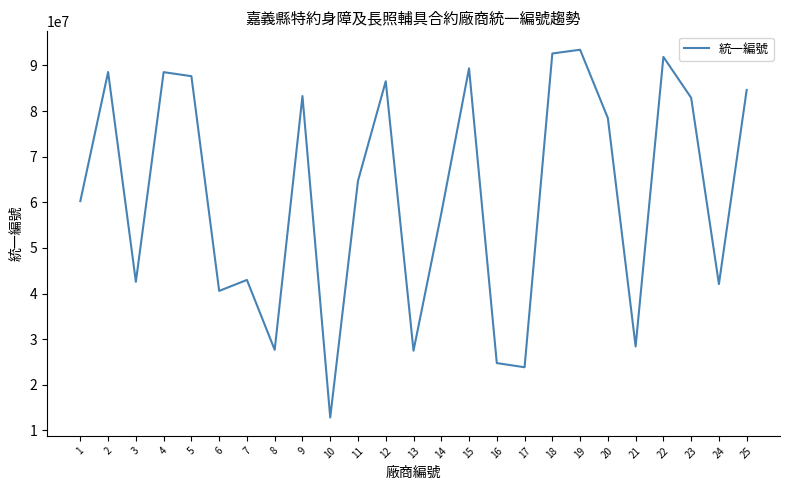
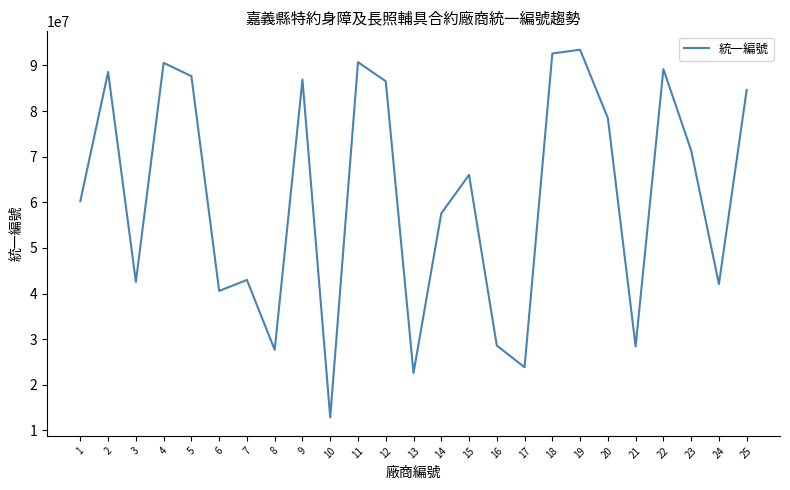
4: 89000000 -> 91000000
9: 83000000 -> 87000000
11: 65000000 -> 91000000
13: 27000000 -> 23000000
15: 89000000 -> 66000000
16: 25000000 -> 29000000
22: 92000000 -> 89000000
23: 83000000 -> 71000000
